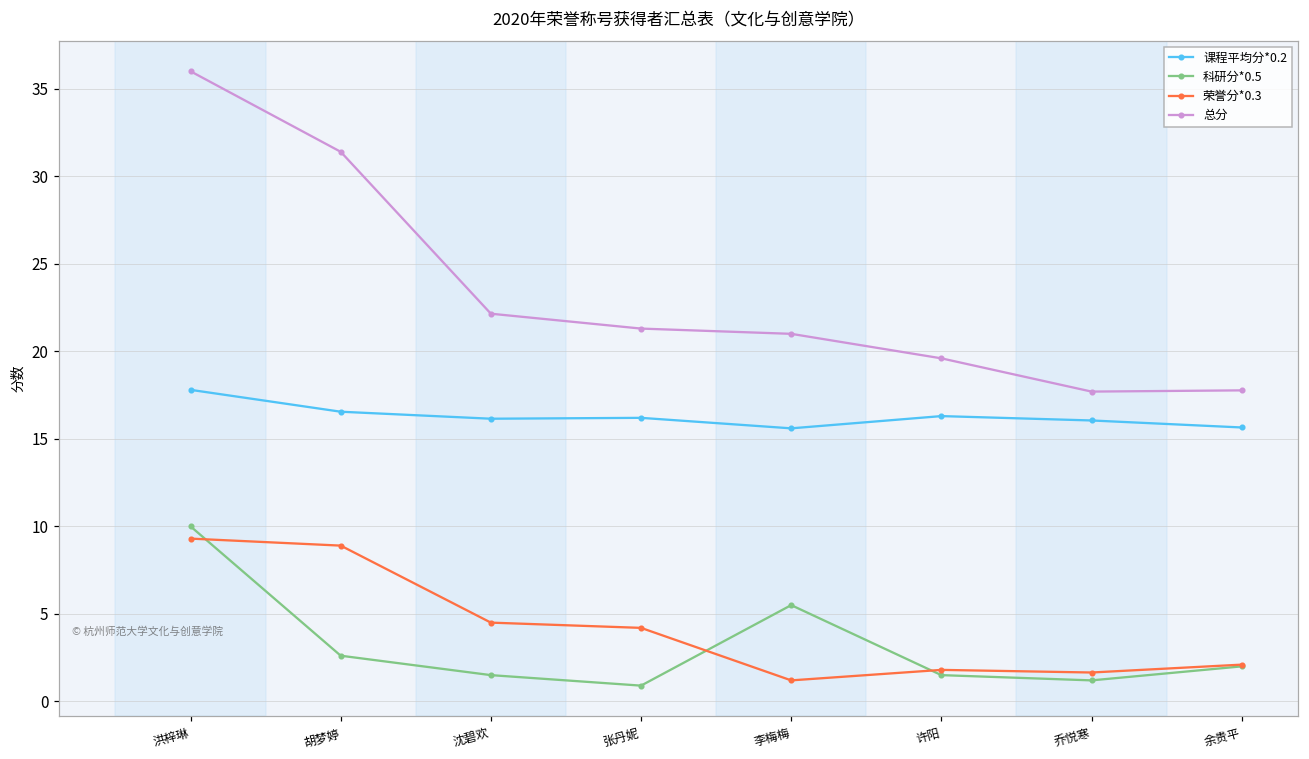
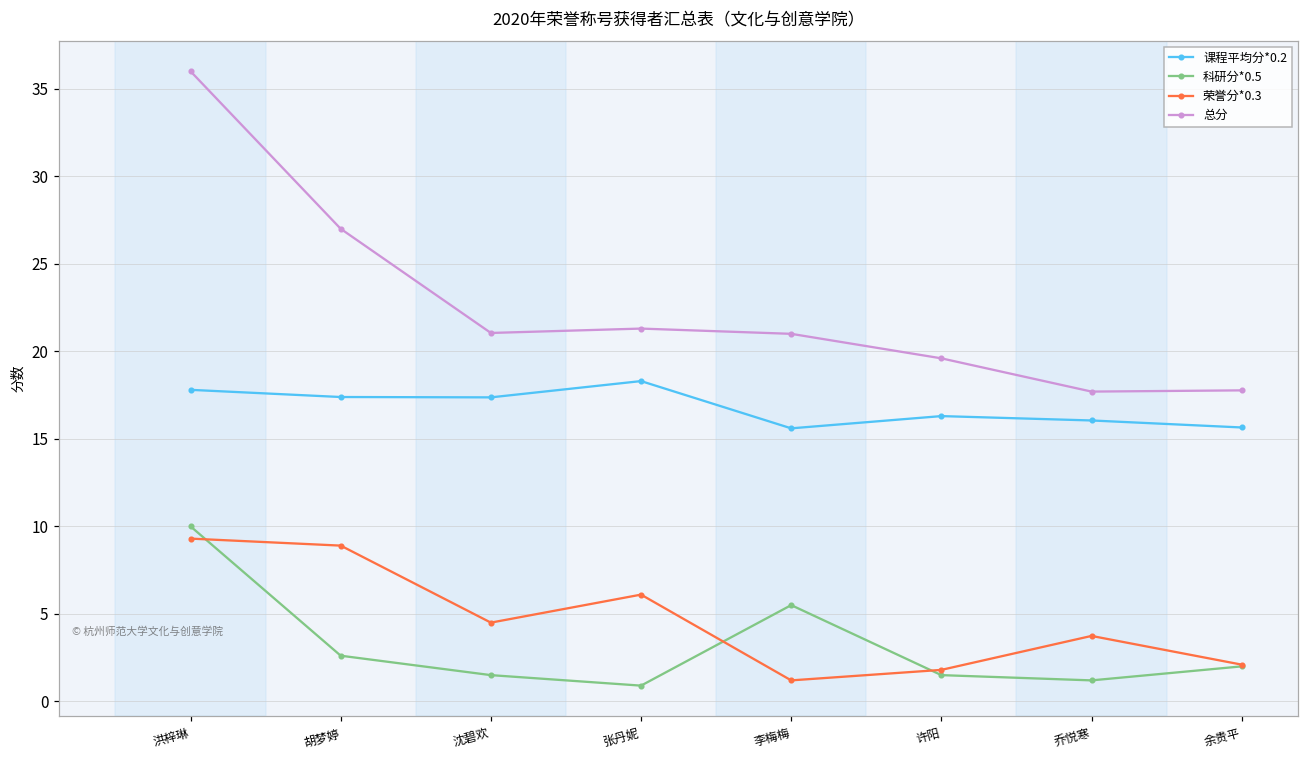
课程平均分*0.2, 胡梦婷: 16.6 -> 17.4
总分, 胡梦婷: 31.4 -> 27.0
课程平均分*0.2, 沈碧欢: 16.2 -> 17.4
总分, 沈碧欢: 22.2 -> 21.1
课程平均分*0.2, 张丹妮: 16.2 -> 18.3
荣誉分*0.3, 张丹妮: 4.2 -> 6.1
荣誉分*0.3, 乔悦寒: 1.7 -> 3.7
